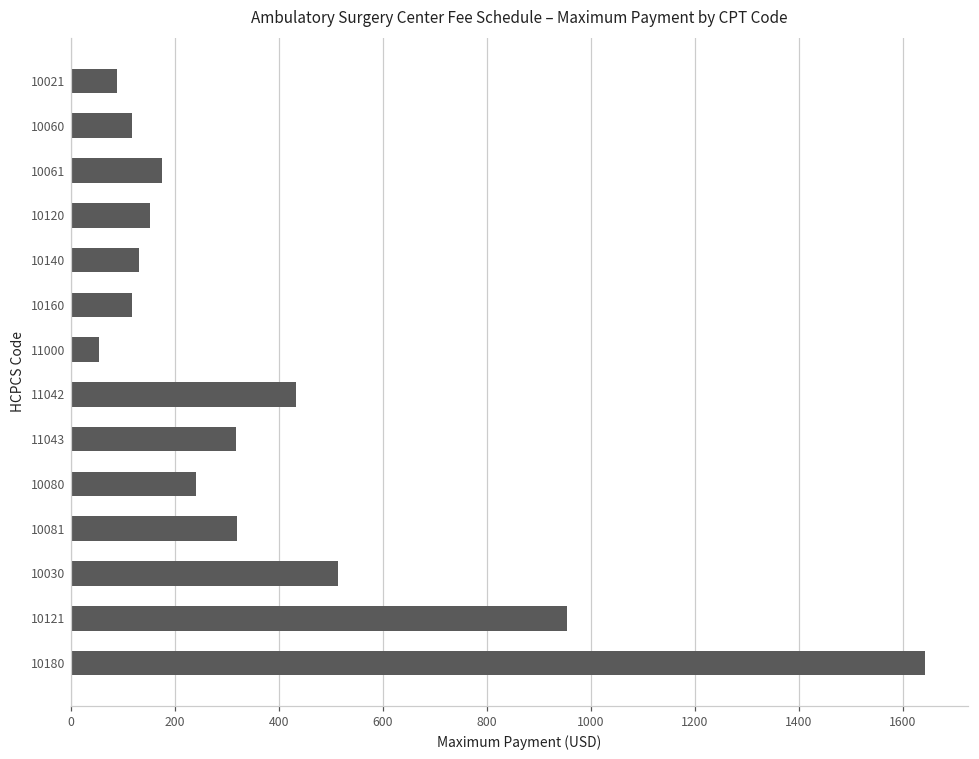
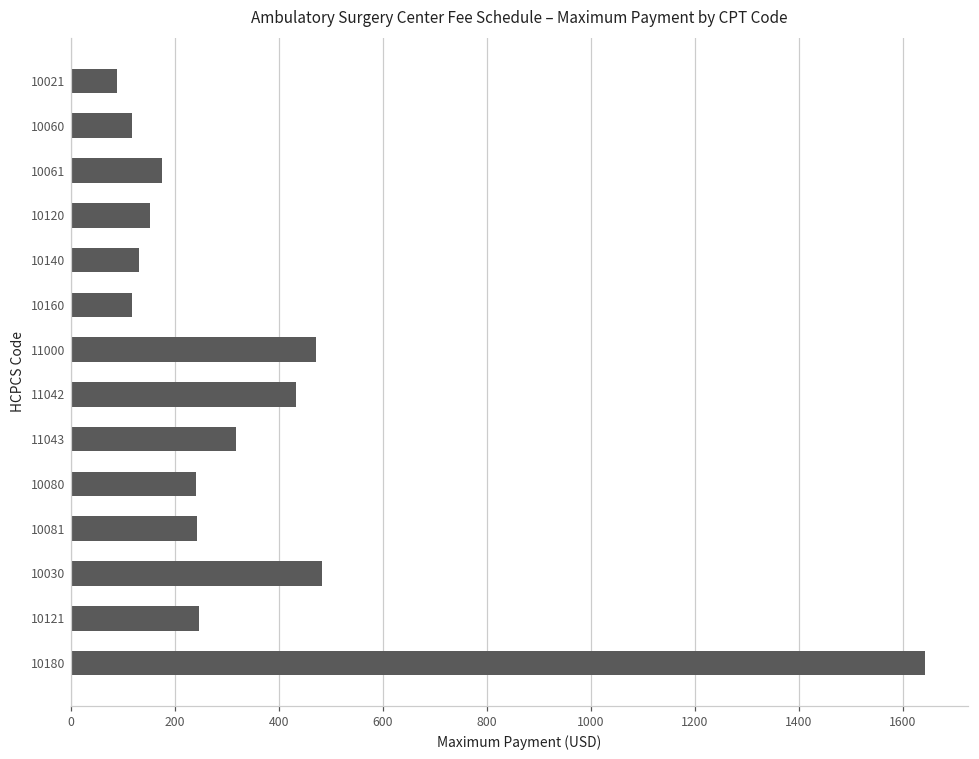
11000: 50 -> 470
10081: 320 -> 240
10030: 510 -> 480
10121: 950 -> 250
